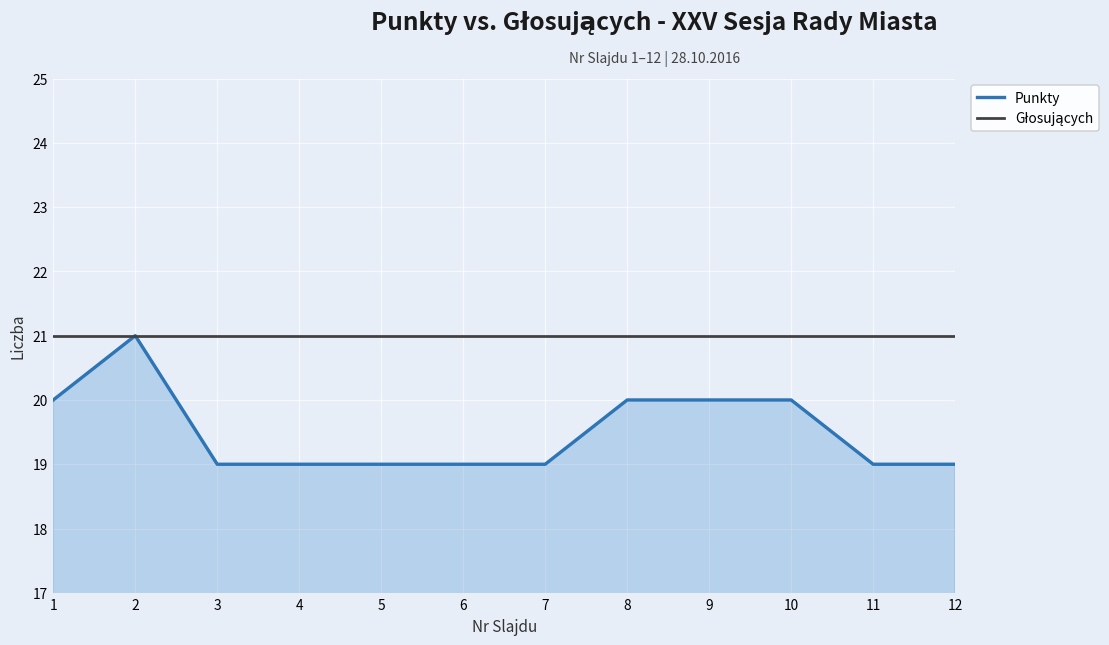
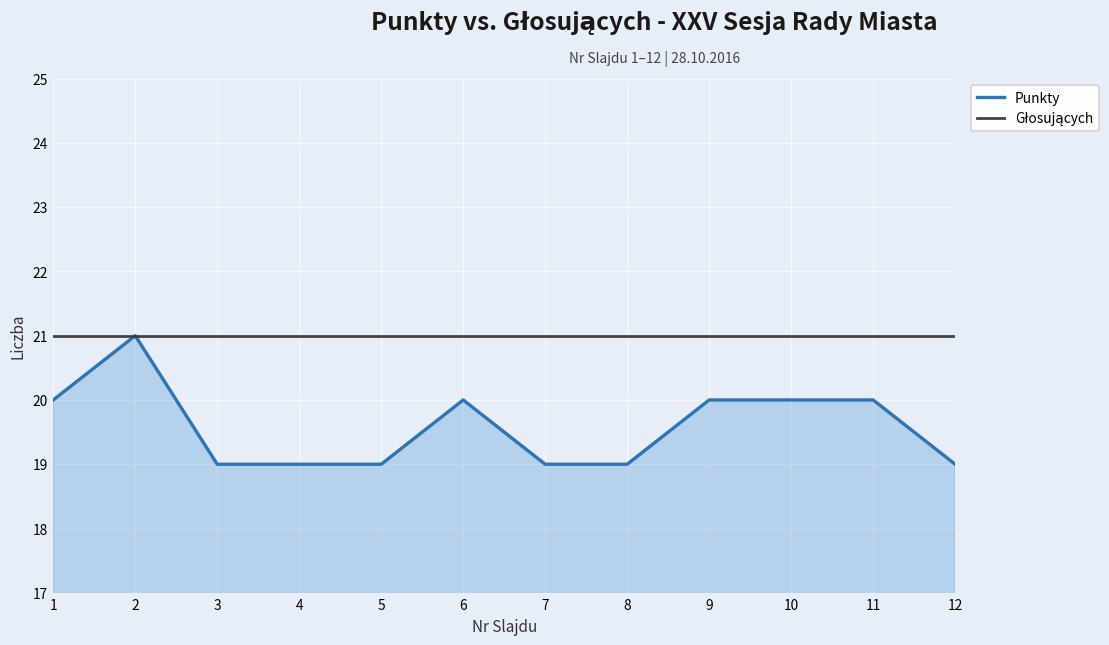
Punkty, 6: 19 -> 20
Punkty, 8: 20 -> 19
Punkty, 11: 19 -> 20
